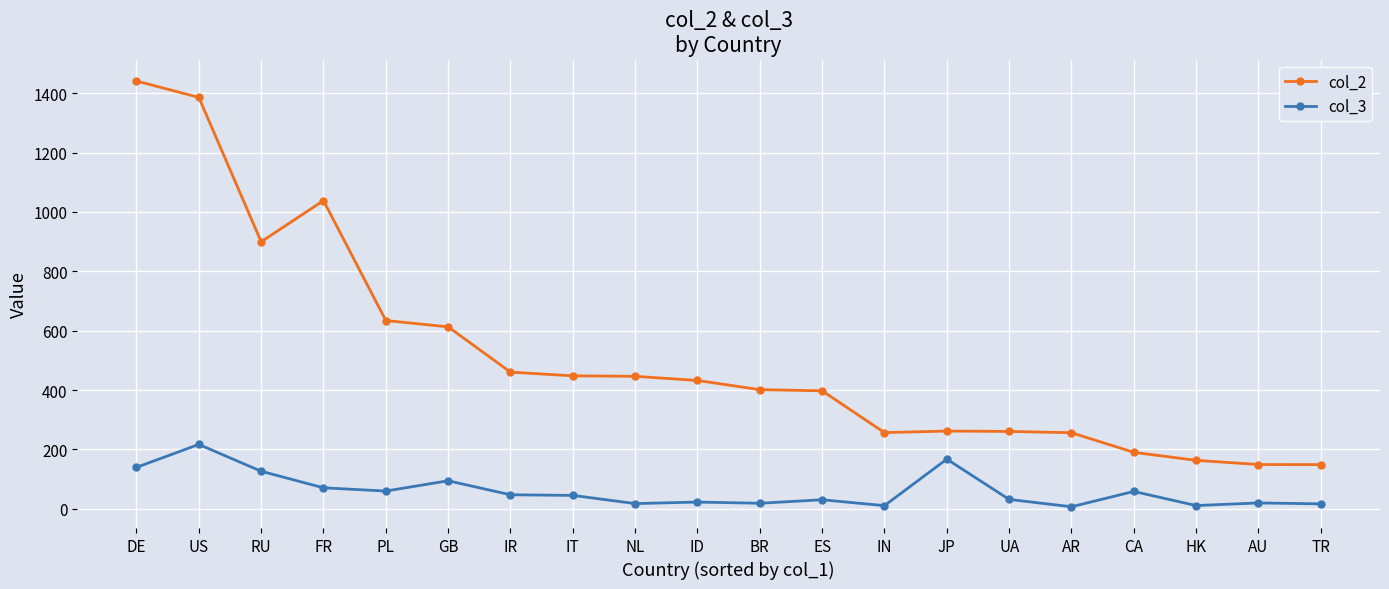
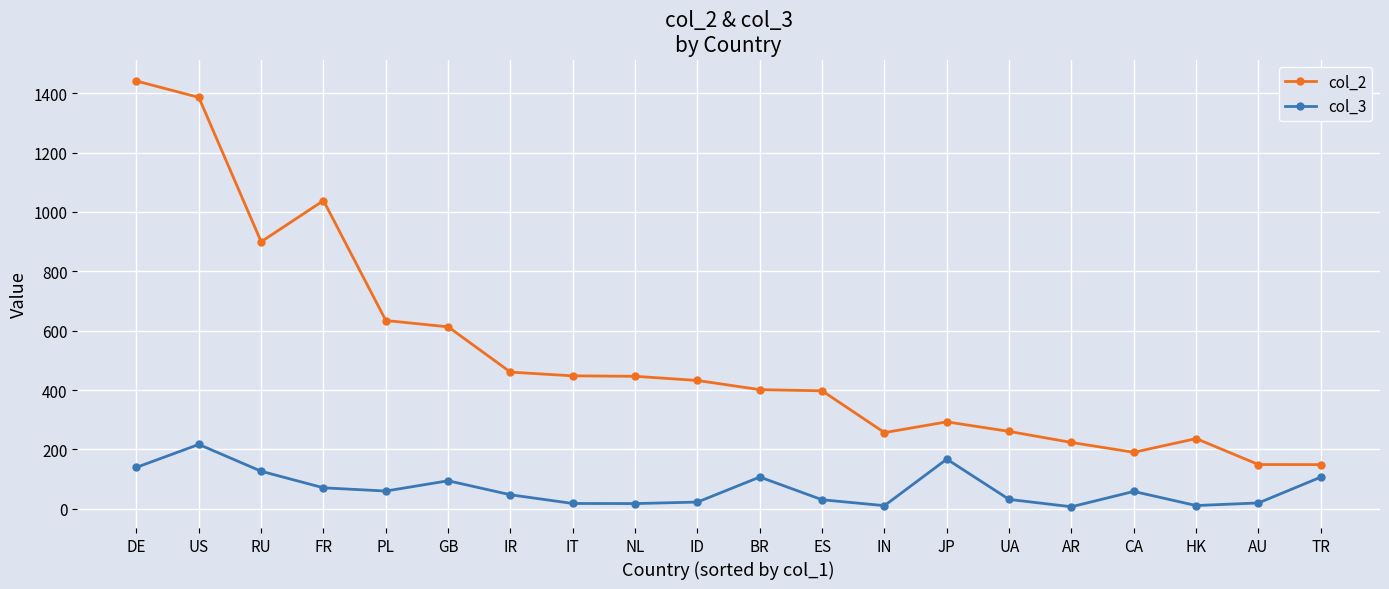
col_3, IT: 50 -> 20
col_3, BR: 20 -> 110
col_2, JP: 260 -> 290
col_2, AR: 260 -> 220
col_2, HK: 160 -> 240
col_3, TR: 20 -> 110
